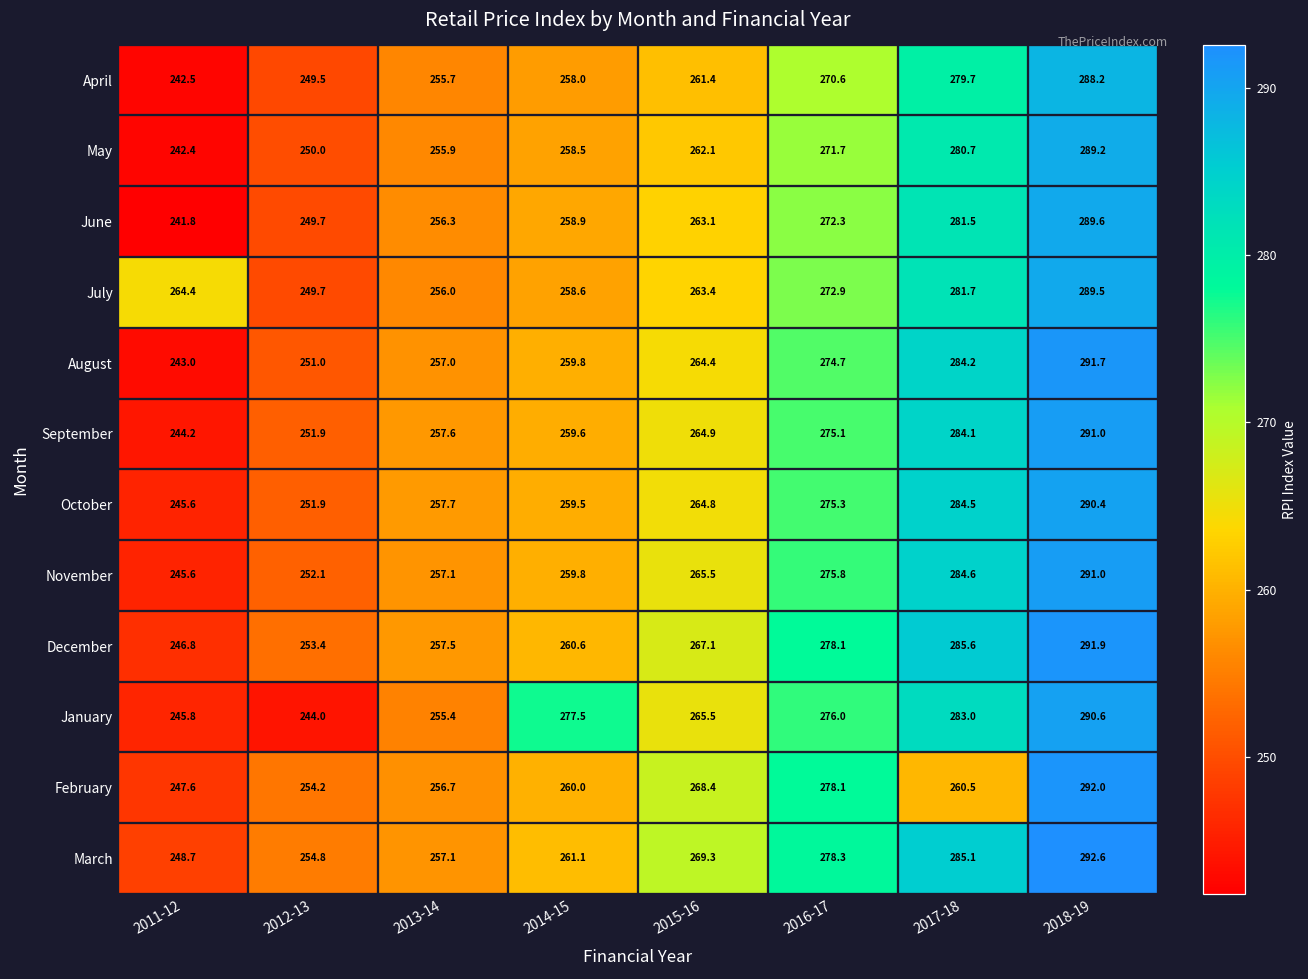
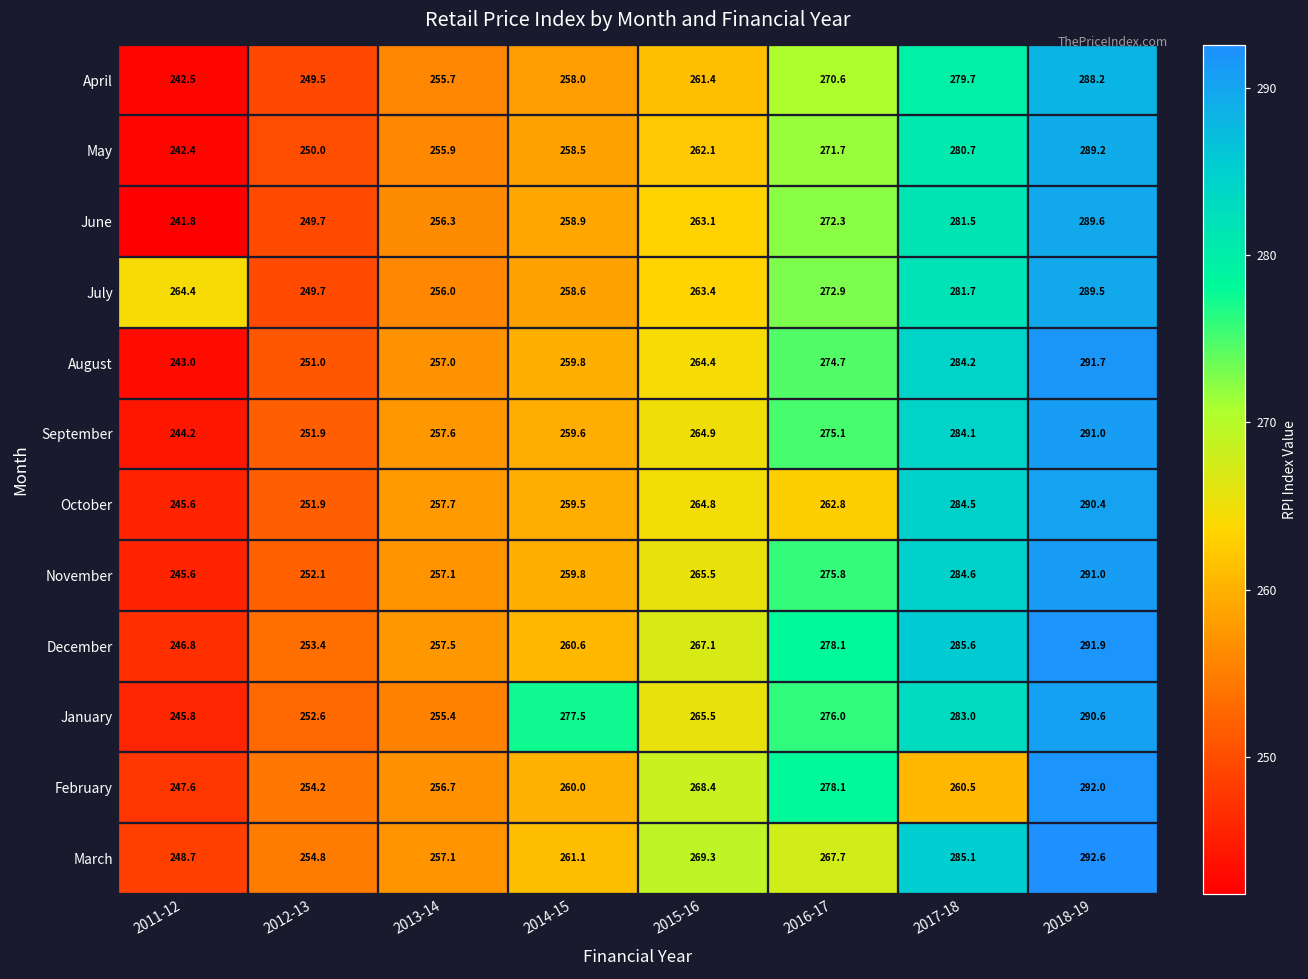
October, 2016-17: 275.3 -> 262.8
January, 2012-13: 244.0 -> 252.6
March, 2016-17: 278.3 -> 267.7
